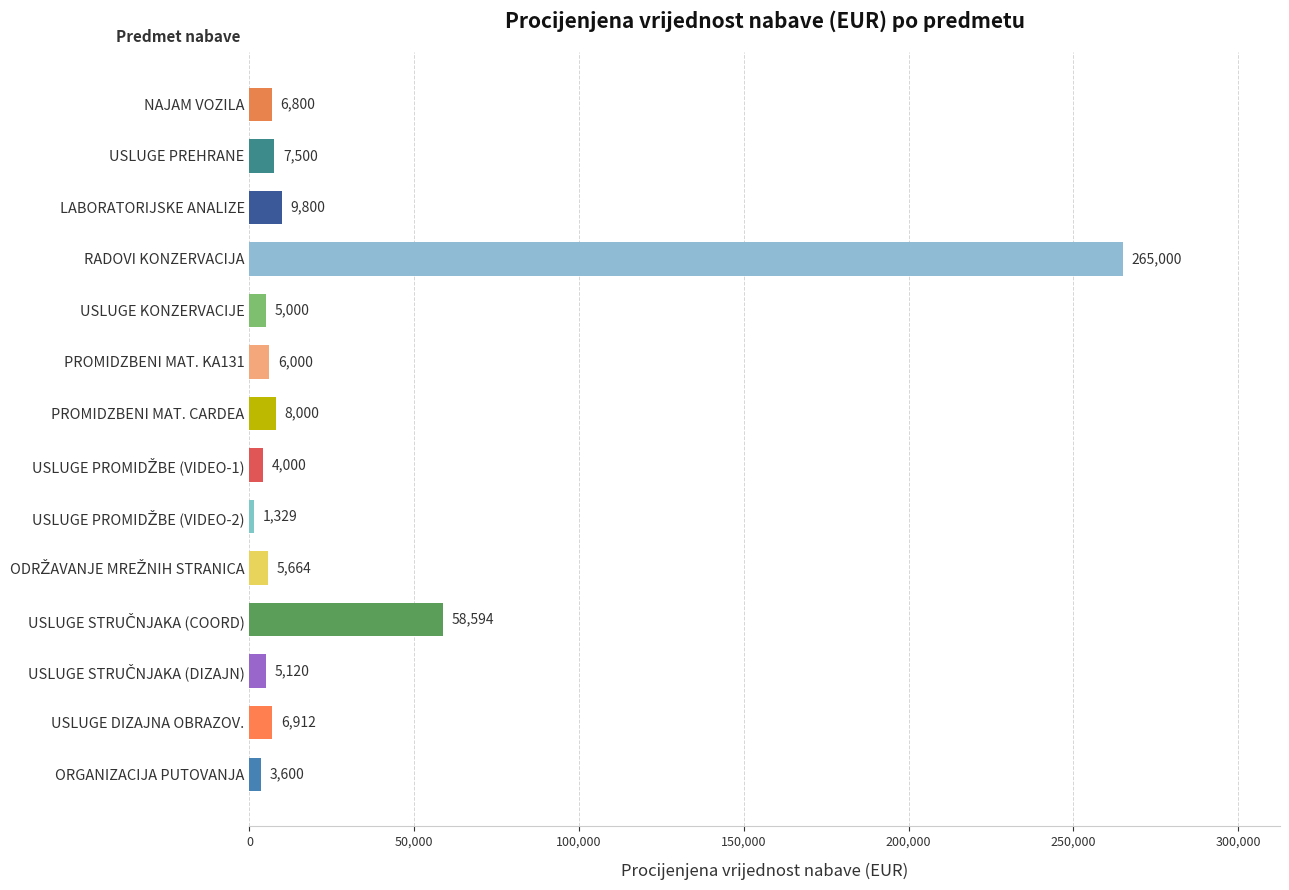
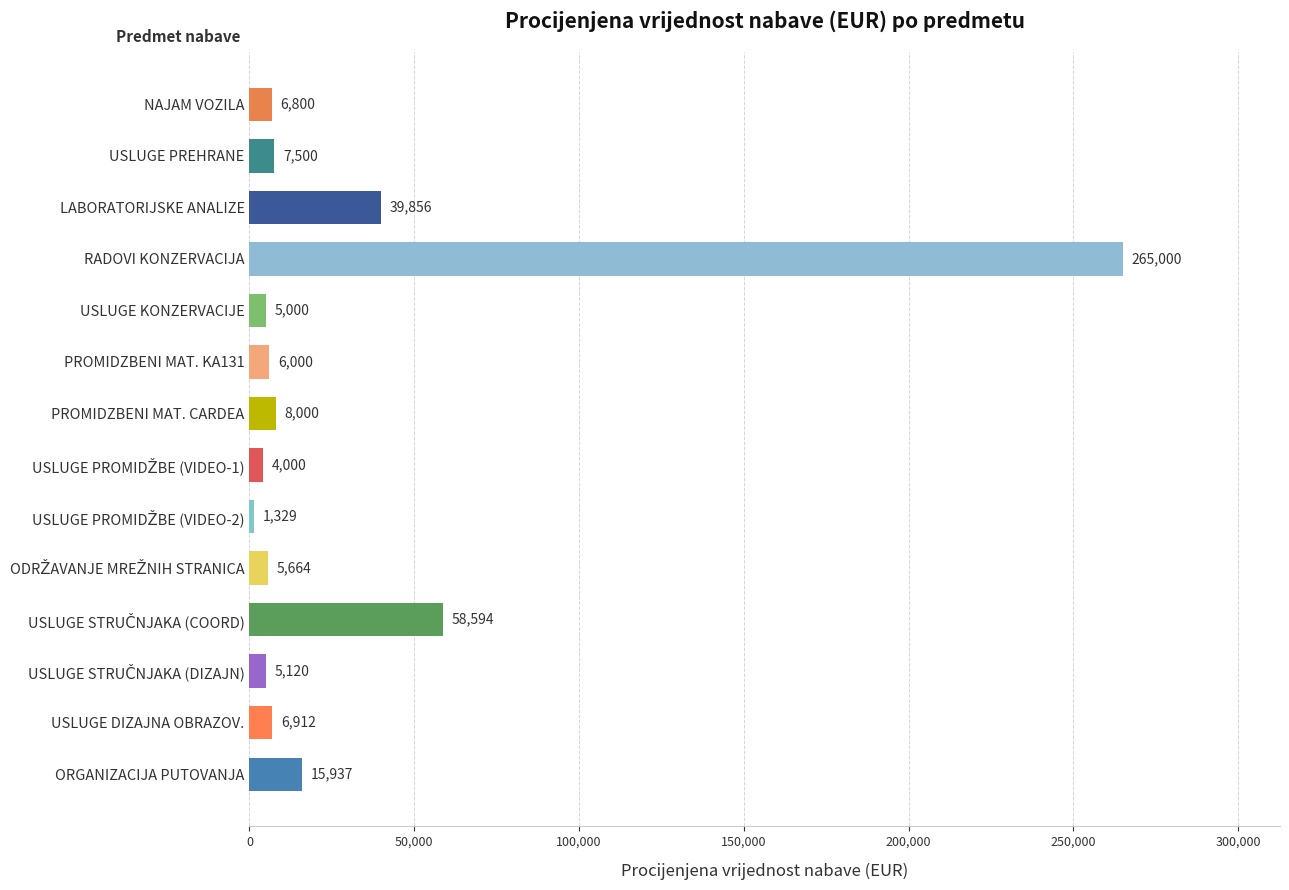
LABORATORIJSKE ANALIZE: 9,800 -> 39,856
ORGANIZACIJA PUTOVANJA: 3,600 -> 15,937
